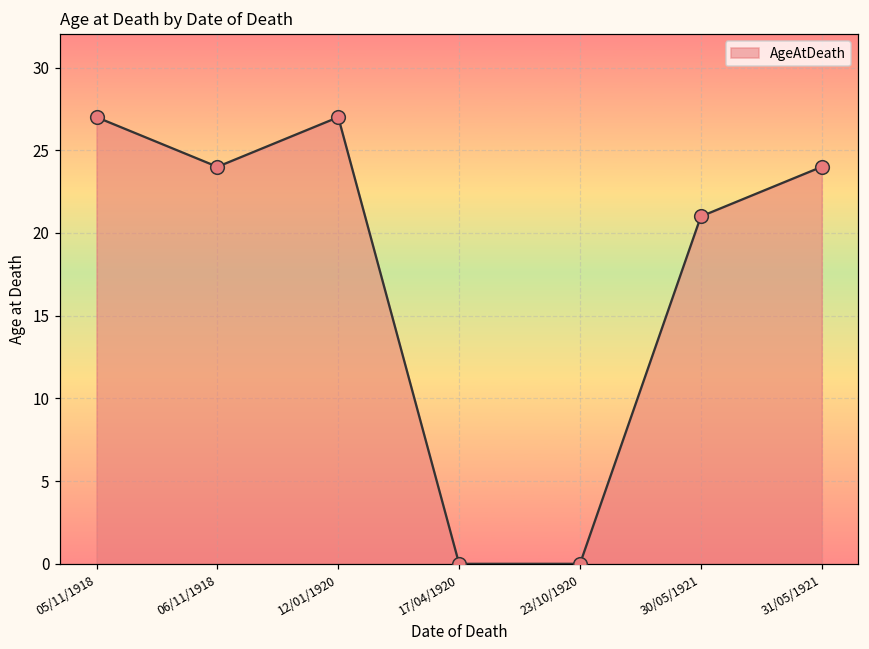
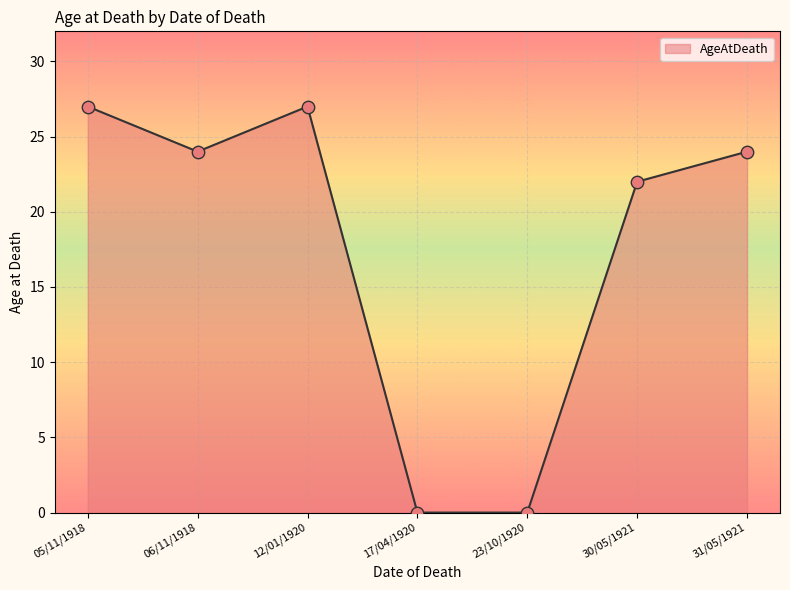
30/05/1921: 21 -> 22
